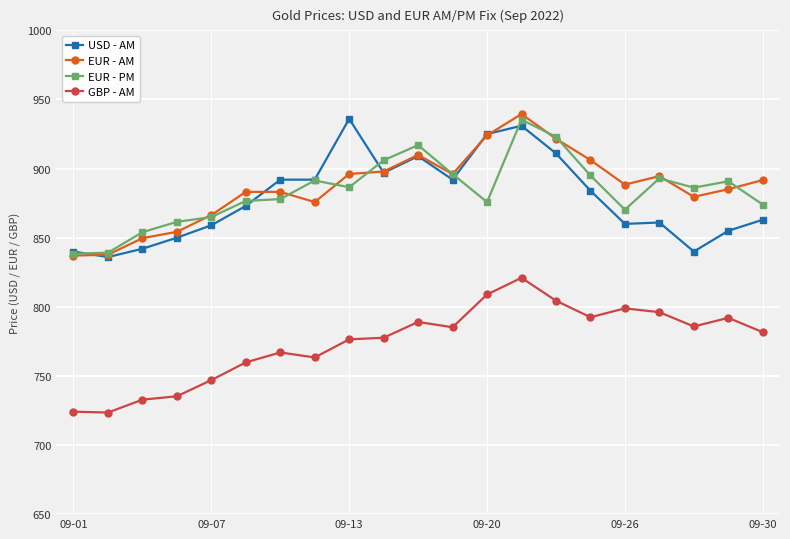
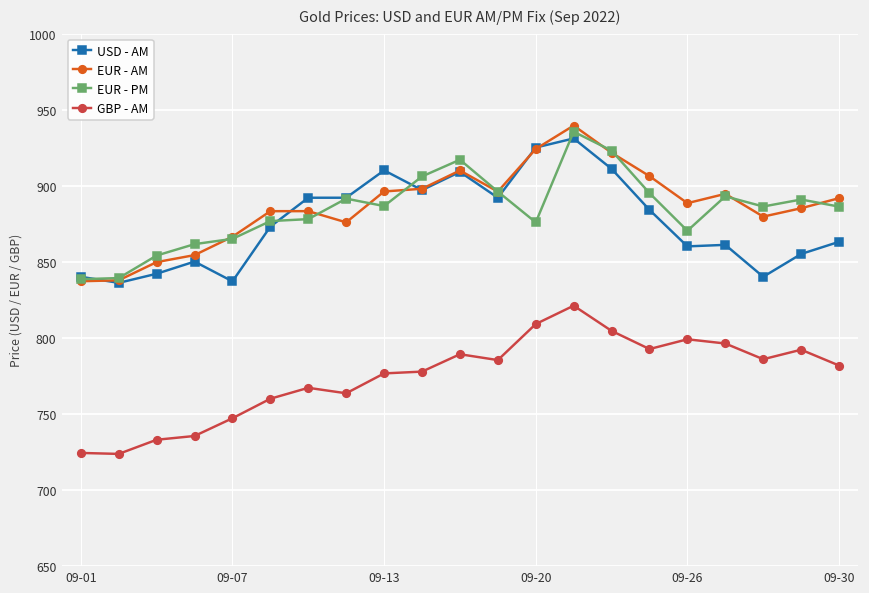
USD - AM, 09-07: 859 -> 837
USD - AM, 09-13: 936 -> 910
EUR - PM, 09-30: 874 -> 886
